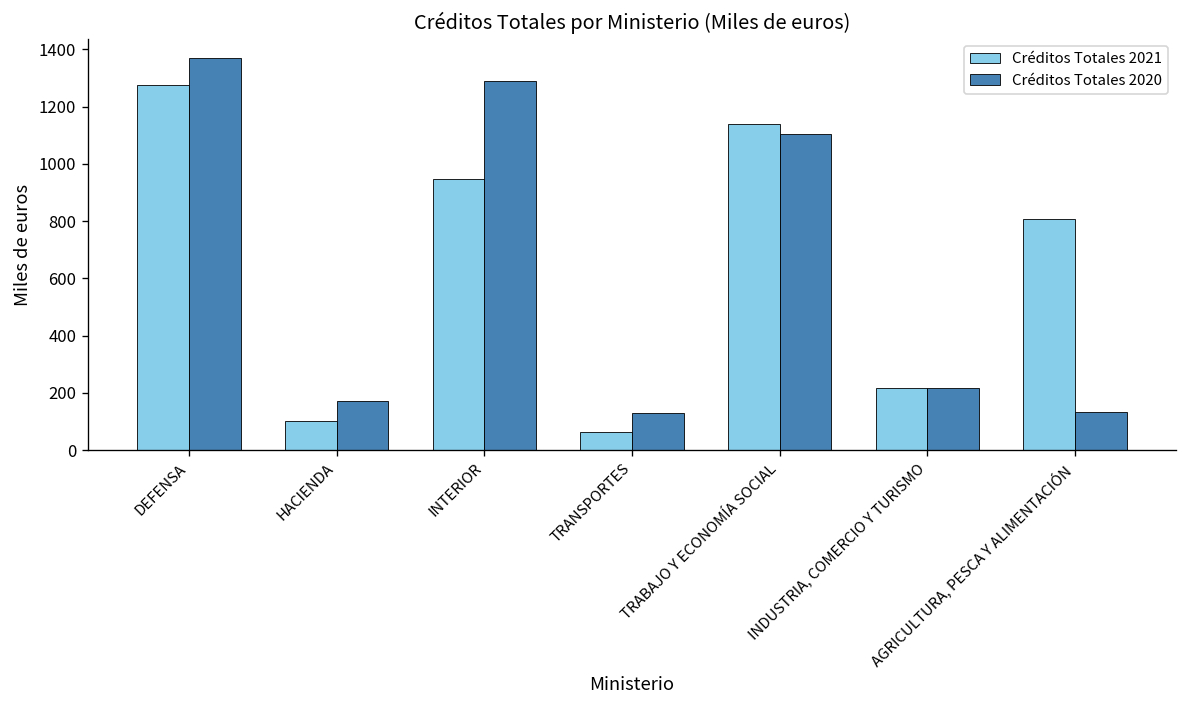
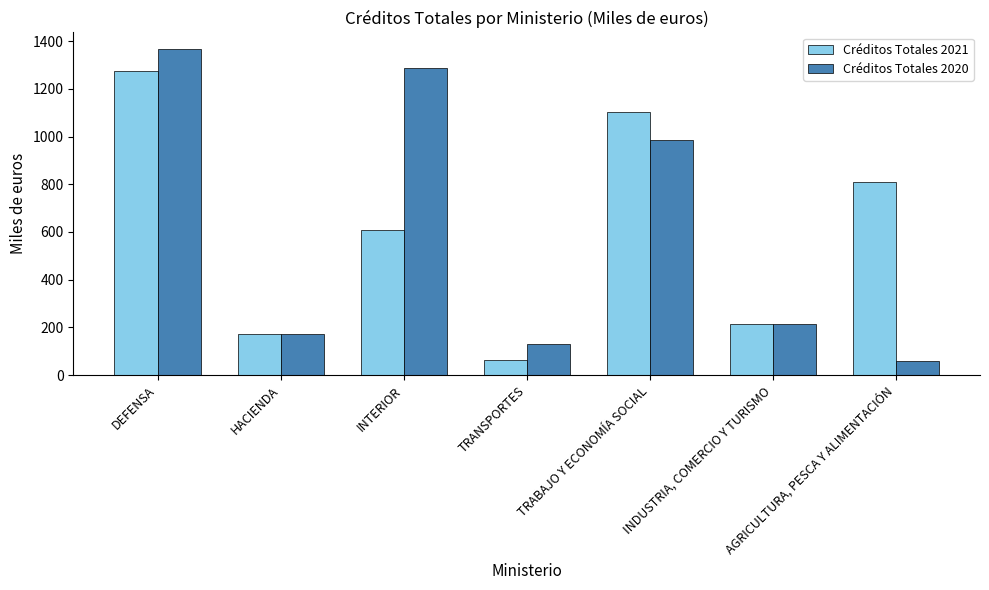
Créditos Totales 2021, HACIENDA: 100 -> 170
Créditos Totales 2021, INTERIOR: 950 -> 610
Créditos Totales 2021, TRABAJO Y ECONOMÍA SOCIAL: 1140 -> 1100
Créditos Totales 2020, TRABAJO Y ECONOMÍA SOCIAL: 1100 -> 990
Créditos Totales 2020, AGRICULTURA, PESCA Y ALIMENTACIÓN: 140 -> 60
